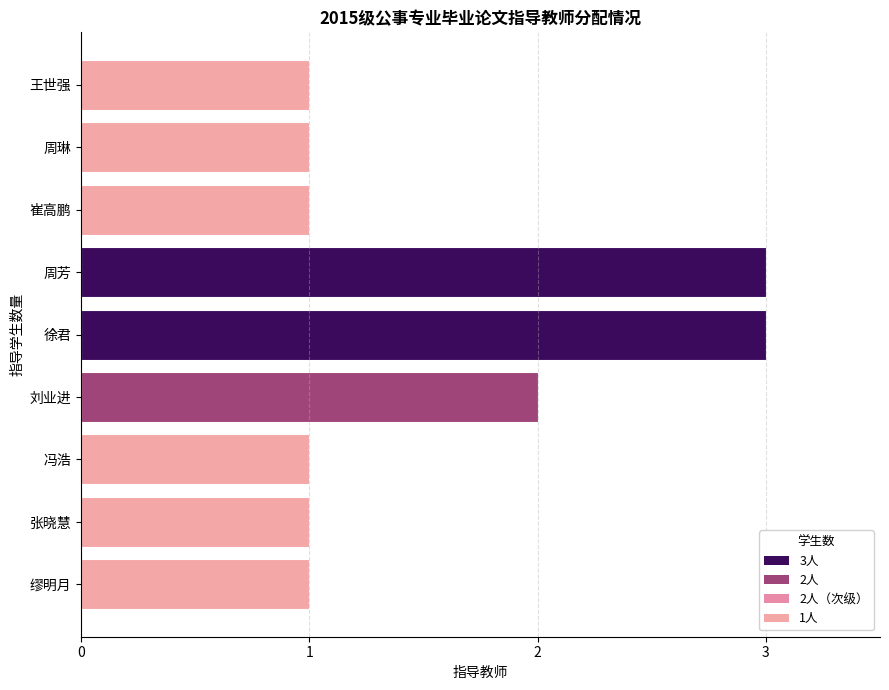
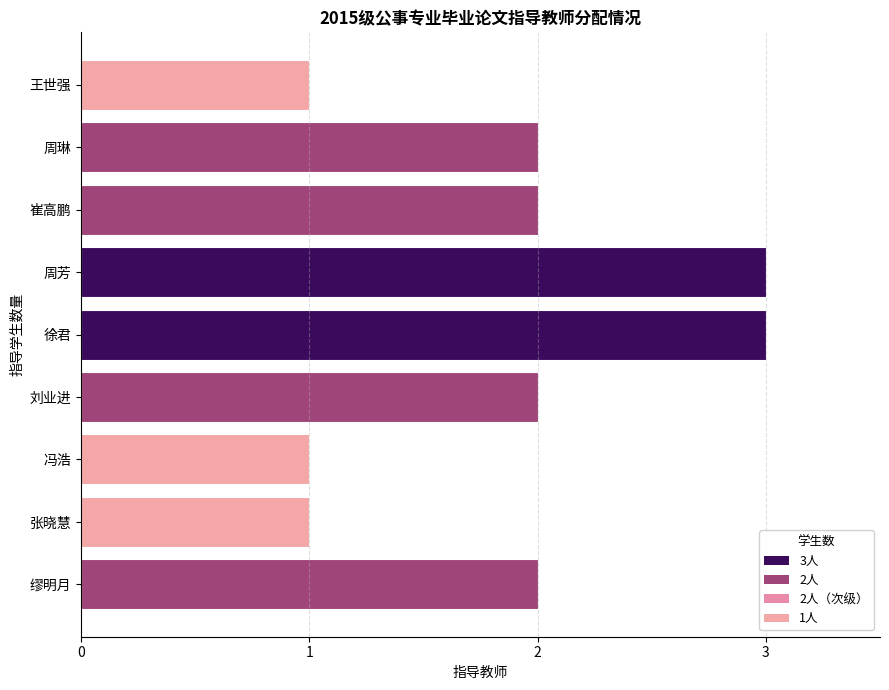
周琳: 1 -> 2
崔高鹏: 1 -> 2
缪明月: 1 -> 2
